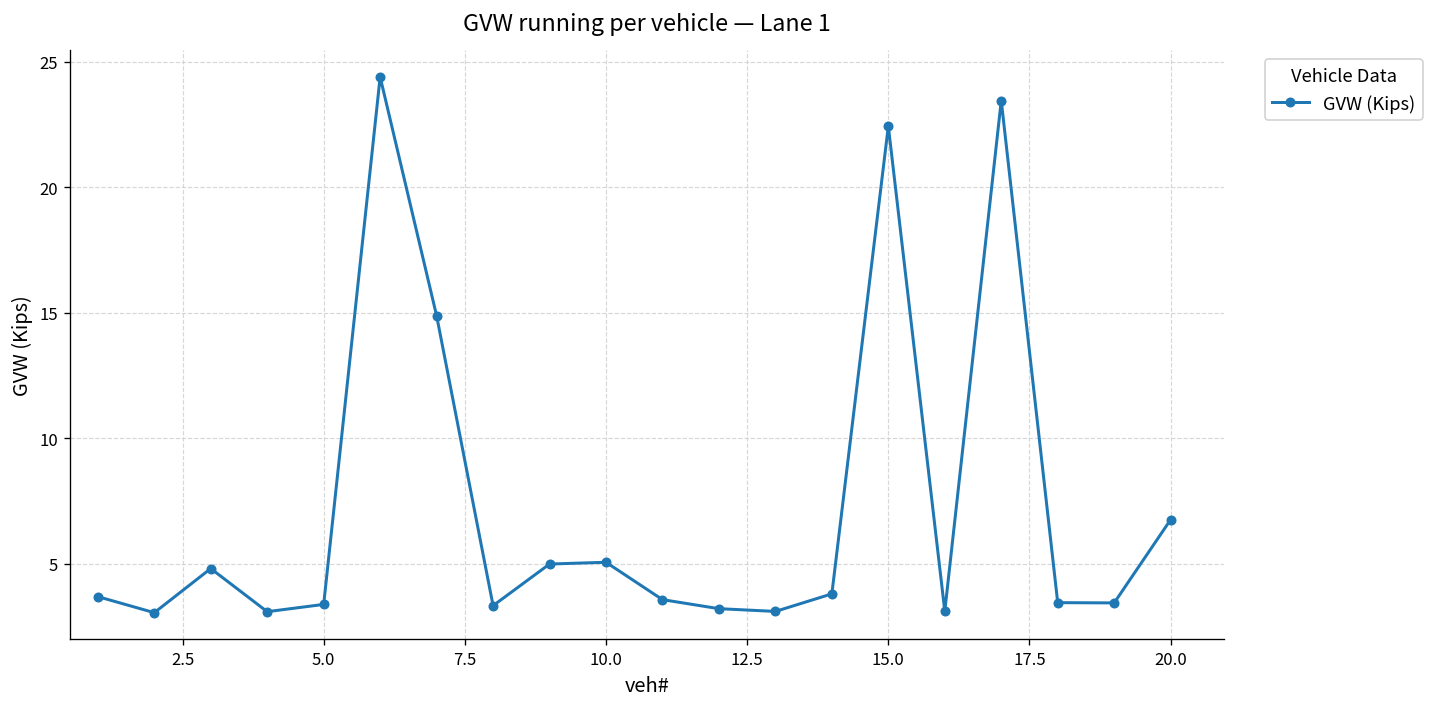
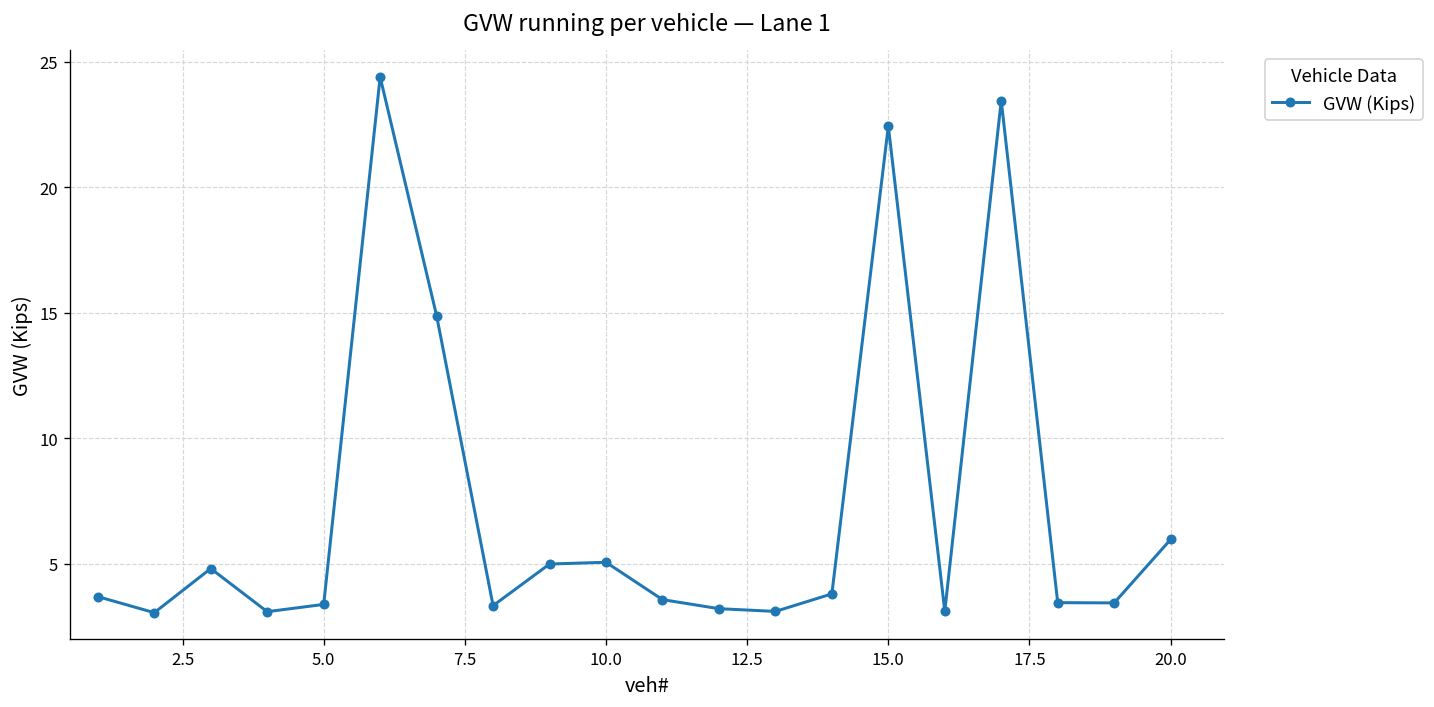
20.0: 6.8 -> 6.0
